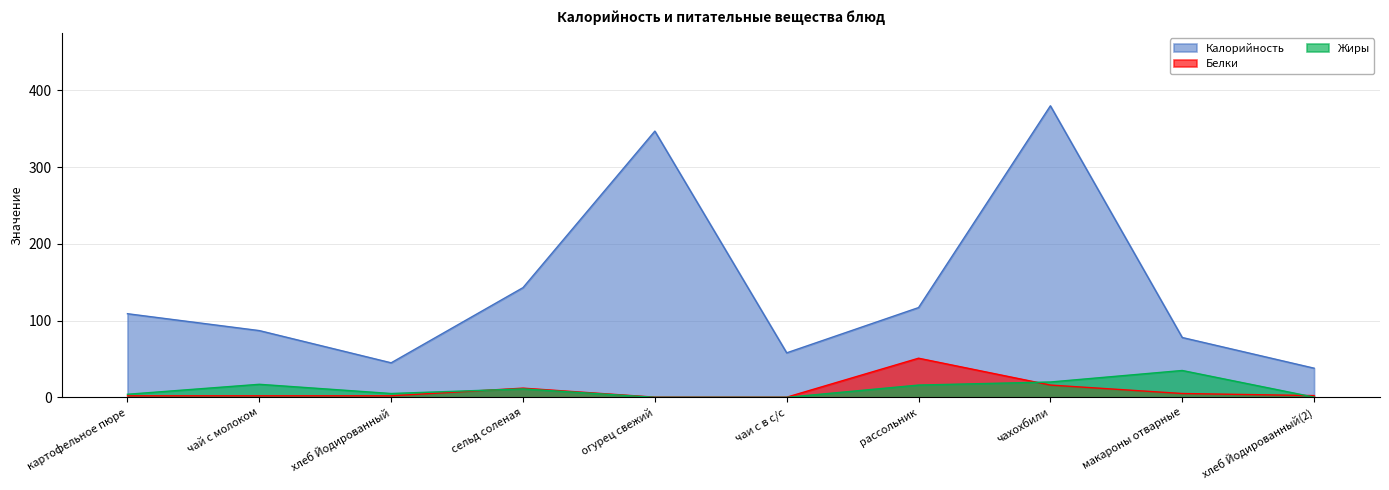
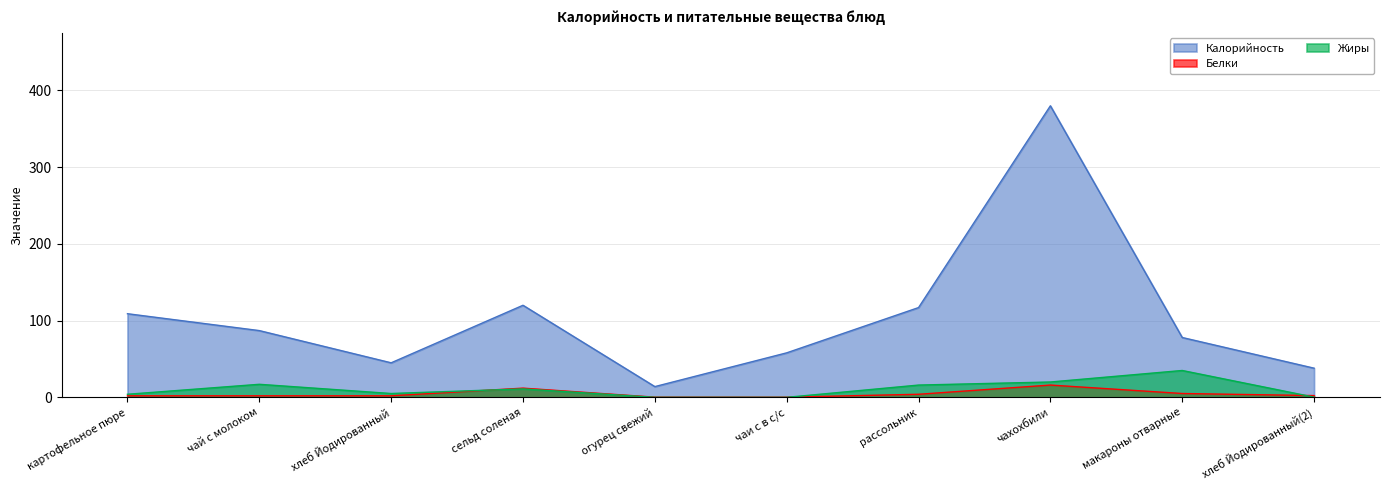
Калорийность, сельд соленая: 140 -> 120
Калорийность, огурец свежий: 350 -> 10
Белки, рассольник: 50 -> 0
